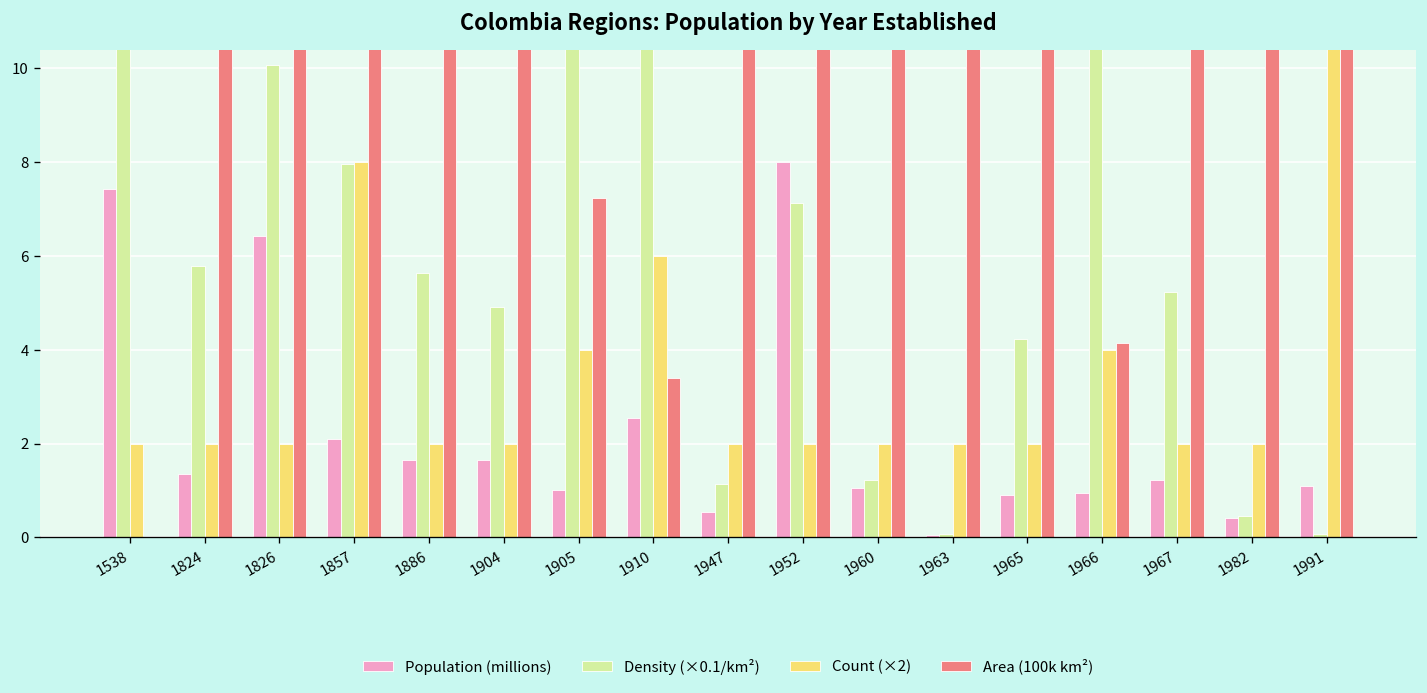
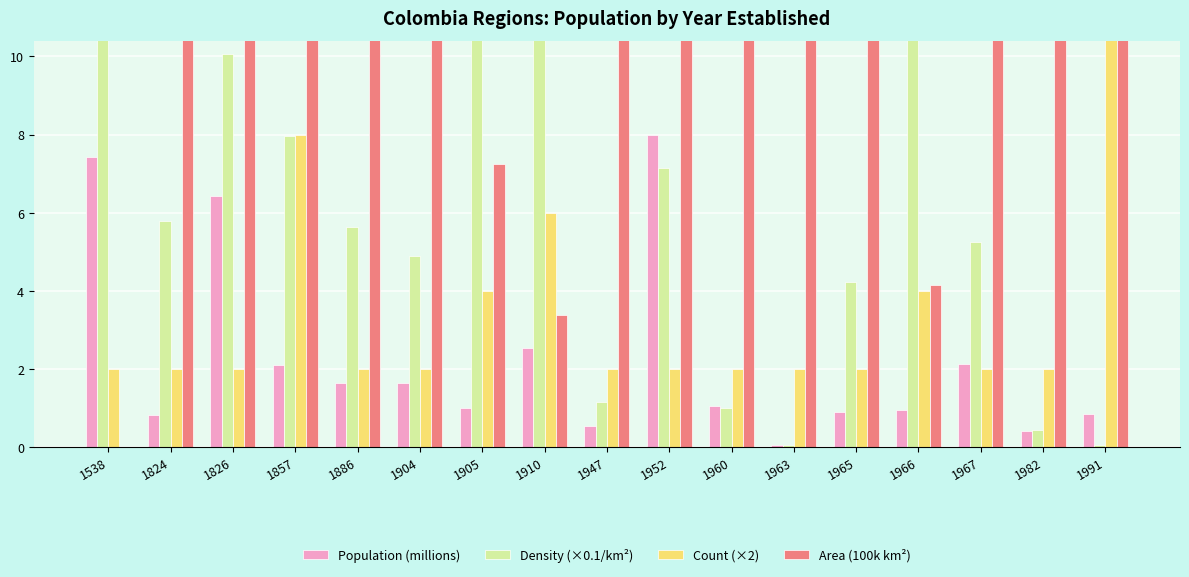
Population (millions), 1824: 1.4 -> 0.8
Density (×0.1/km²), 1960: 1.2 -> 1.0
Population (millions), 1967: 1.2 -> 2.1
Population (millions), 1991: 1.1 -> 0.8
